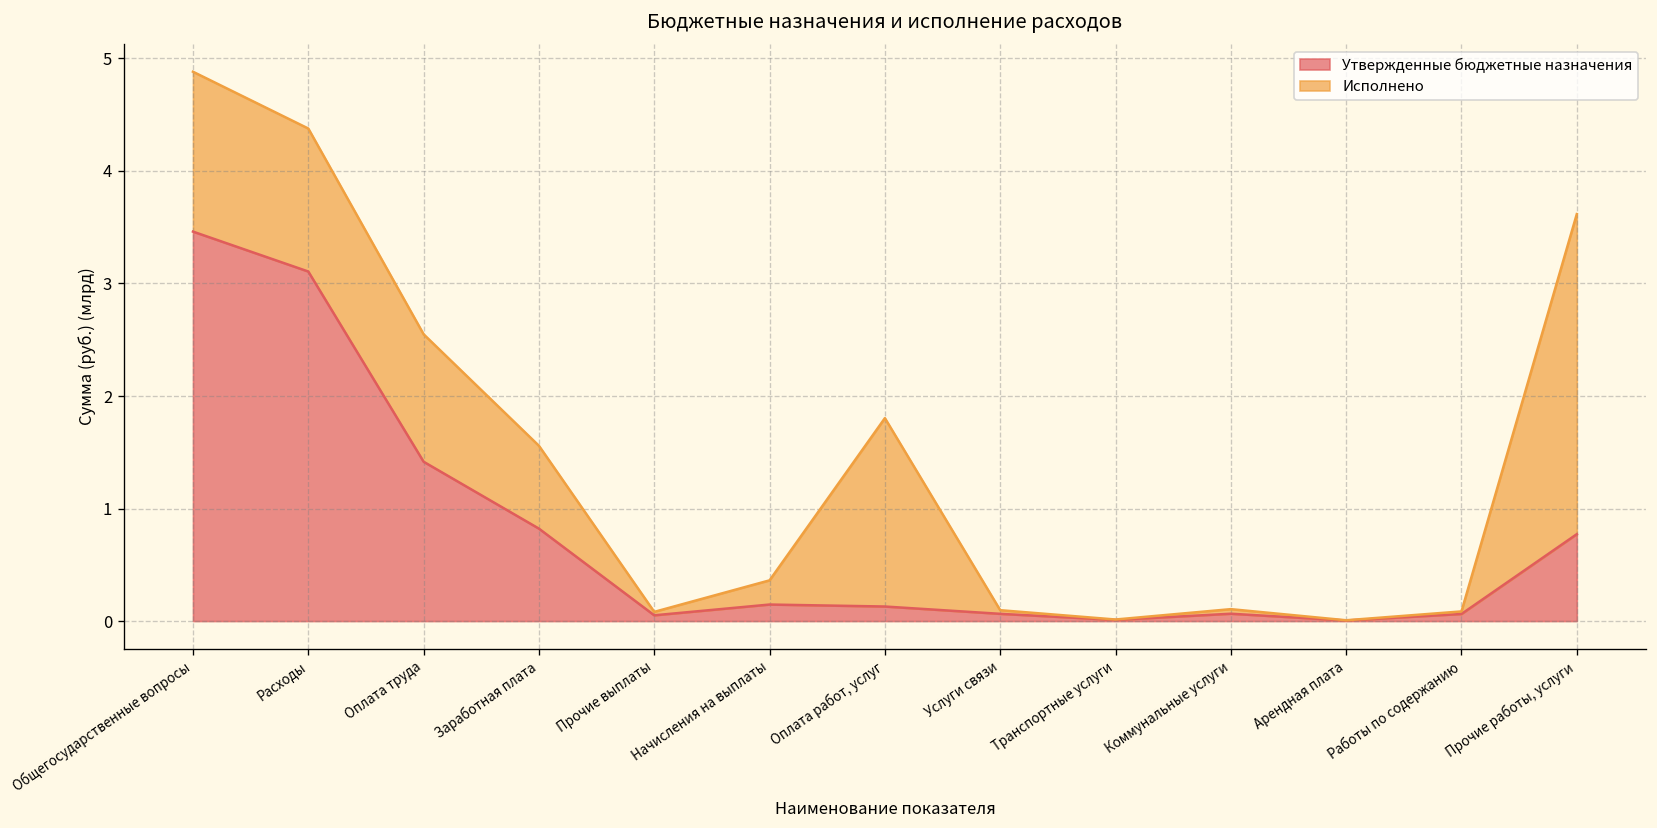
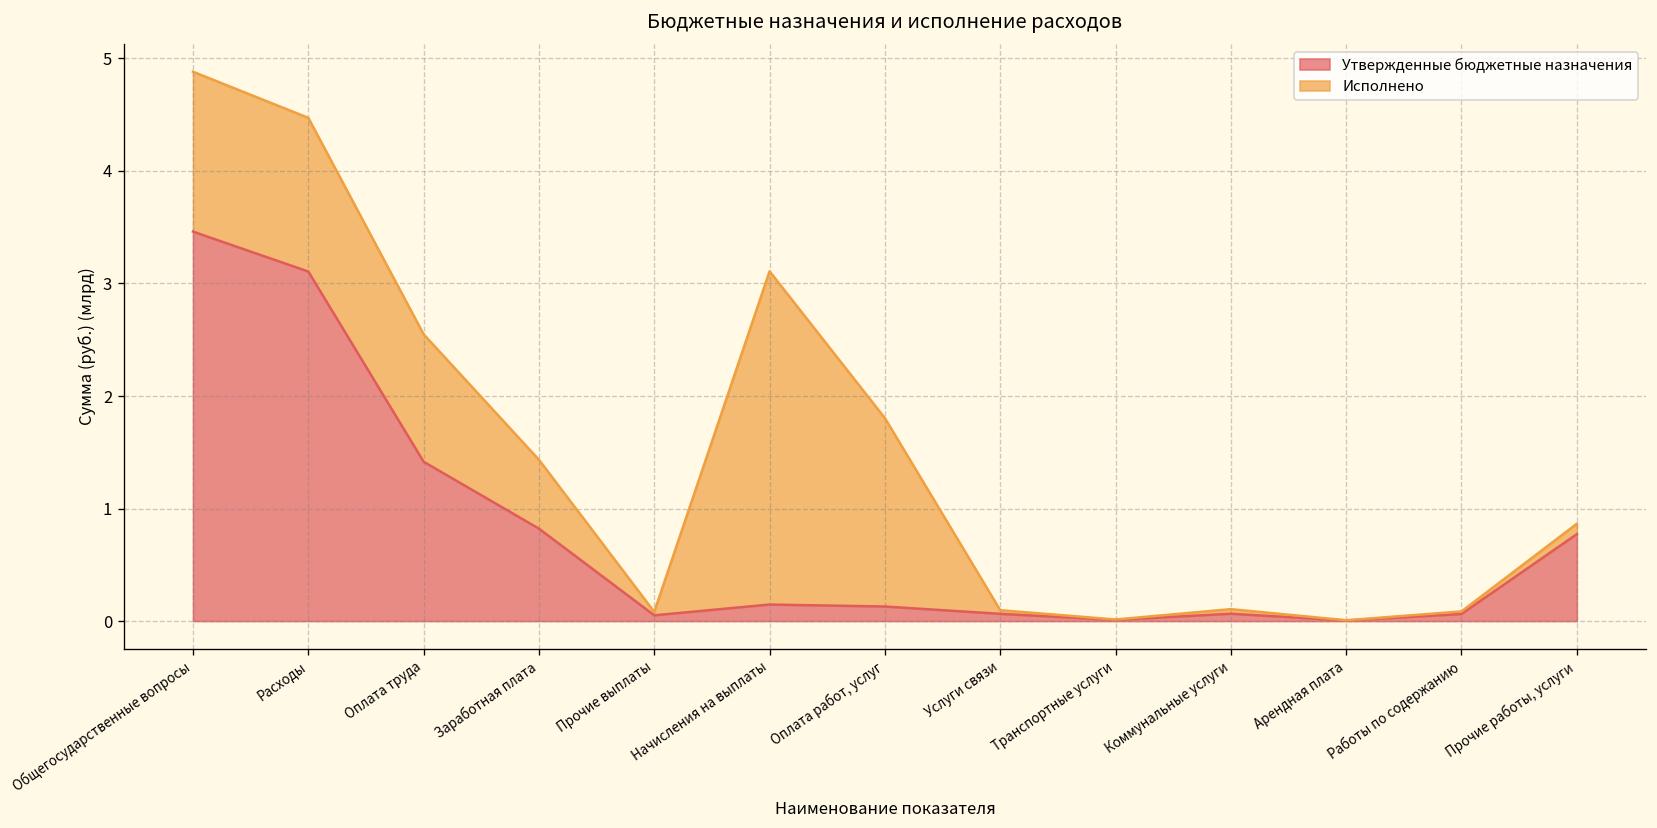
Исполнено, Расходы: 1.3 -> 1.4
Исполнено, Заработная плата: 0.7 -> 0.6
Исполнено, Начисления на выплаты: 0.2 -> 3.0
Исполнено, Прочие работы, услуги: 2.8 -> 0.1
